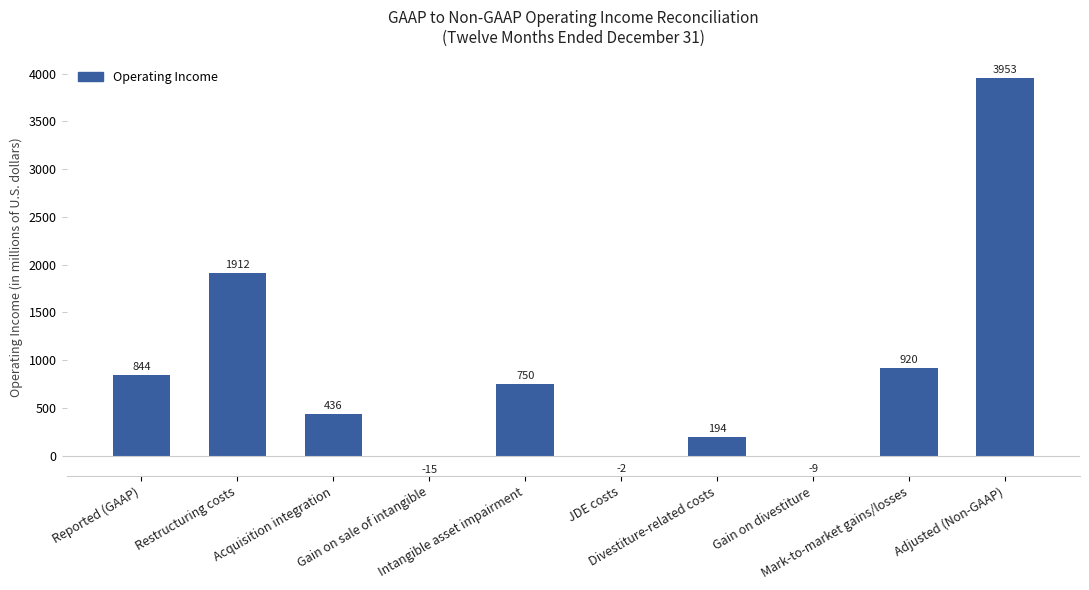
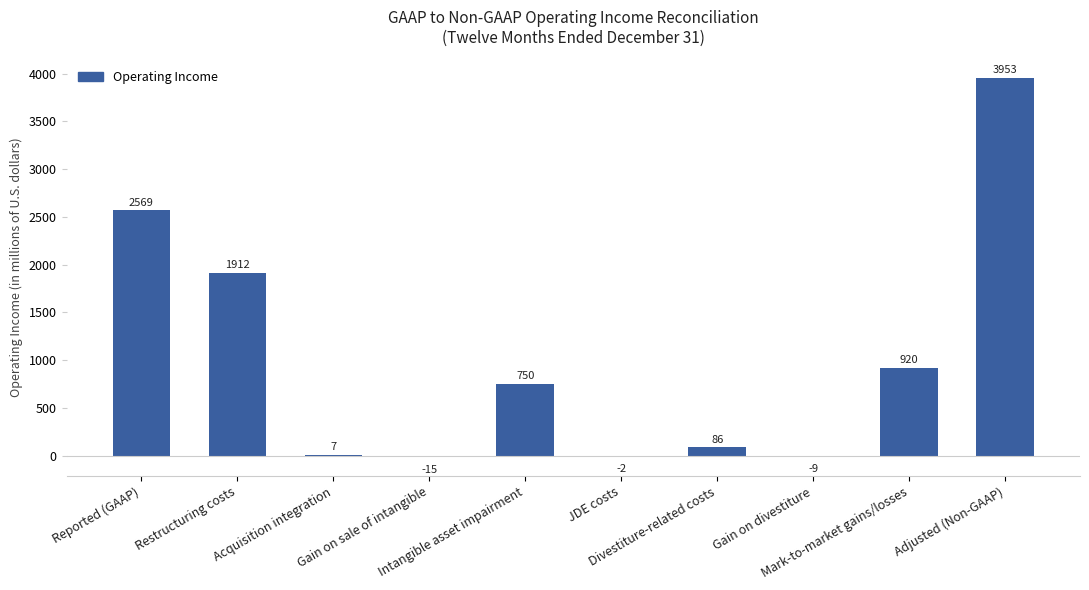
Reported (GAAP): 844 -> 2569
Acquisition integration: 436 -> 7
Divestiture-related costs: 194 -> 86
